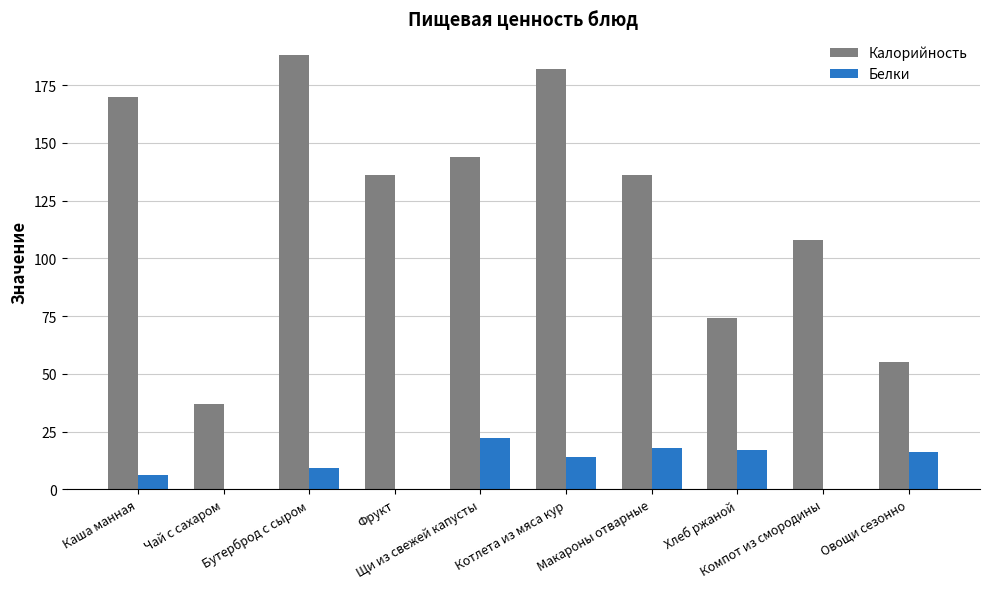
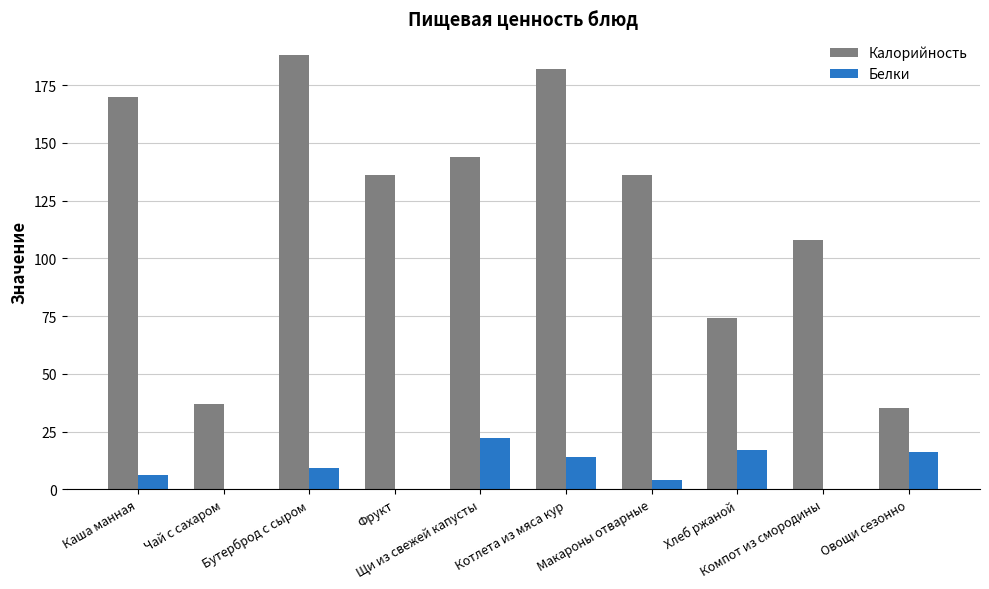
Белки, Макароны отварные: 18 -> 4
Калорийность, Овощи сезонно: 55 -> 35
